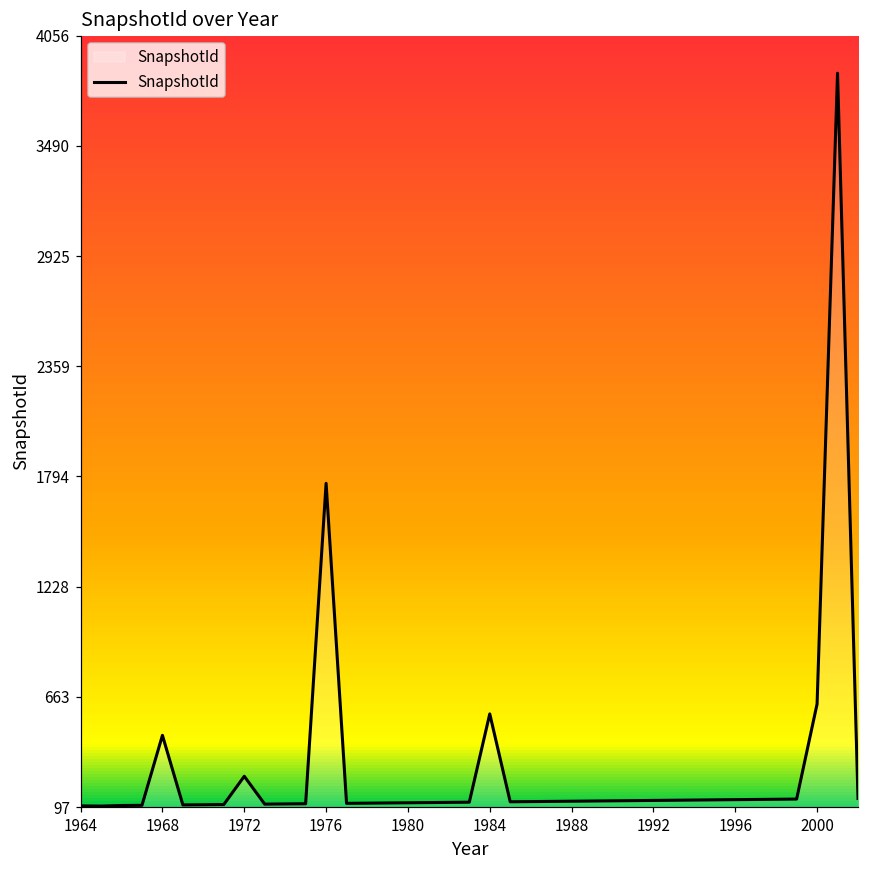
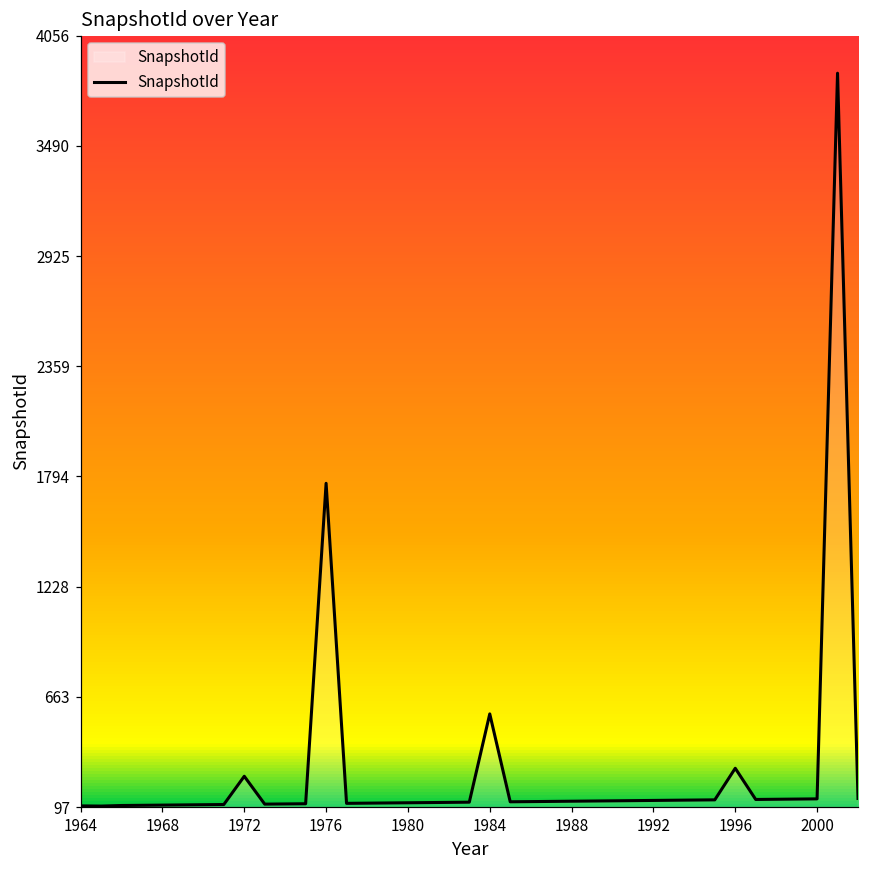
1968: 470 -> 110
1996: 140 -> 300
2000: 630 -> 140
